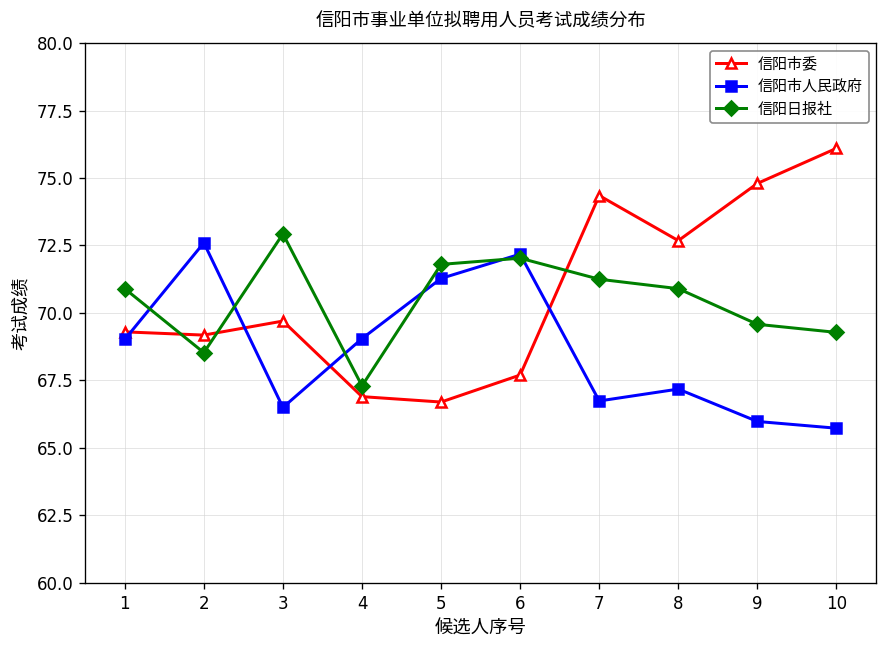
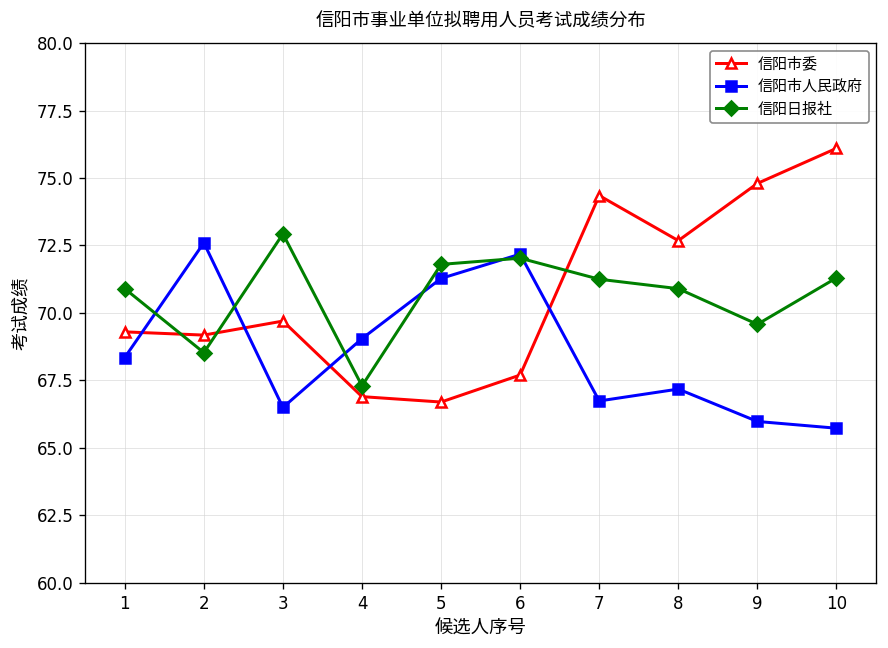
信阳市人民政府, 1: 69.0 -> 68.4
信阳日报社, 10: 69.3 -> 71.3
